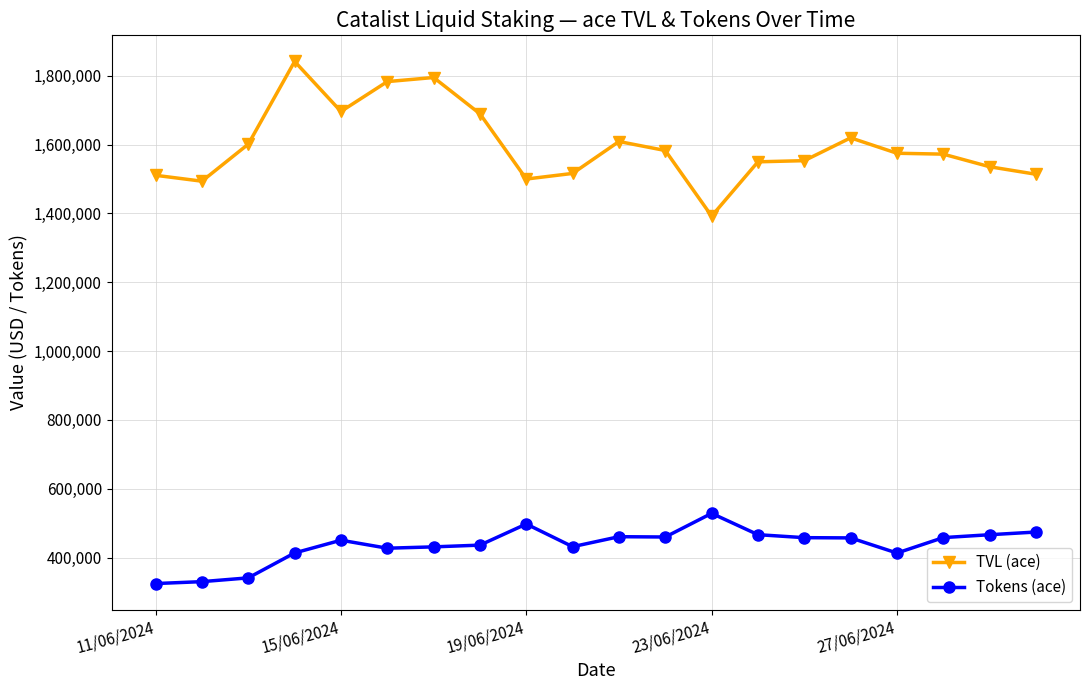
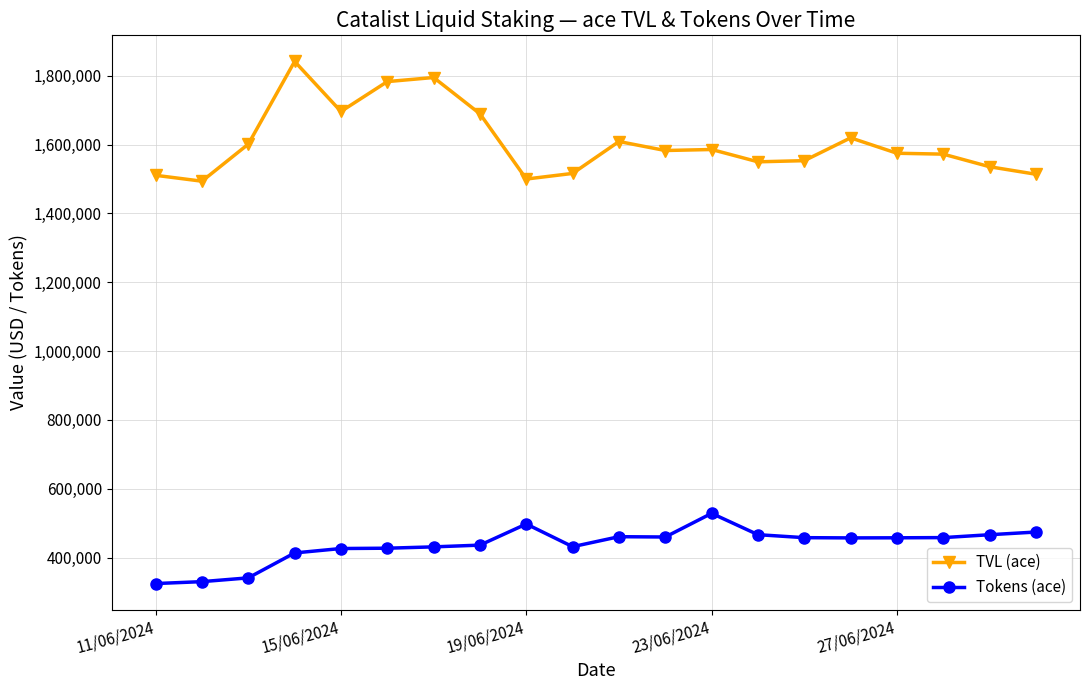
Tokens (ace), 15/06/2024: 450,000 -> 430,000
TVL (ace), 23/06/2024: 1,390,000 -> 1,590,000
Tokens (ace), 27/06/2024: 410,000 -> 460,000
